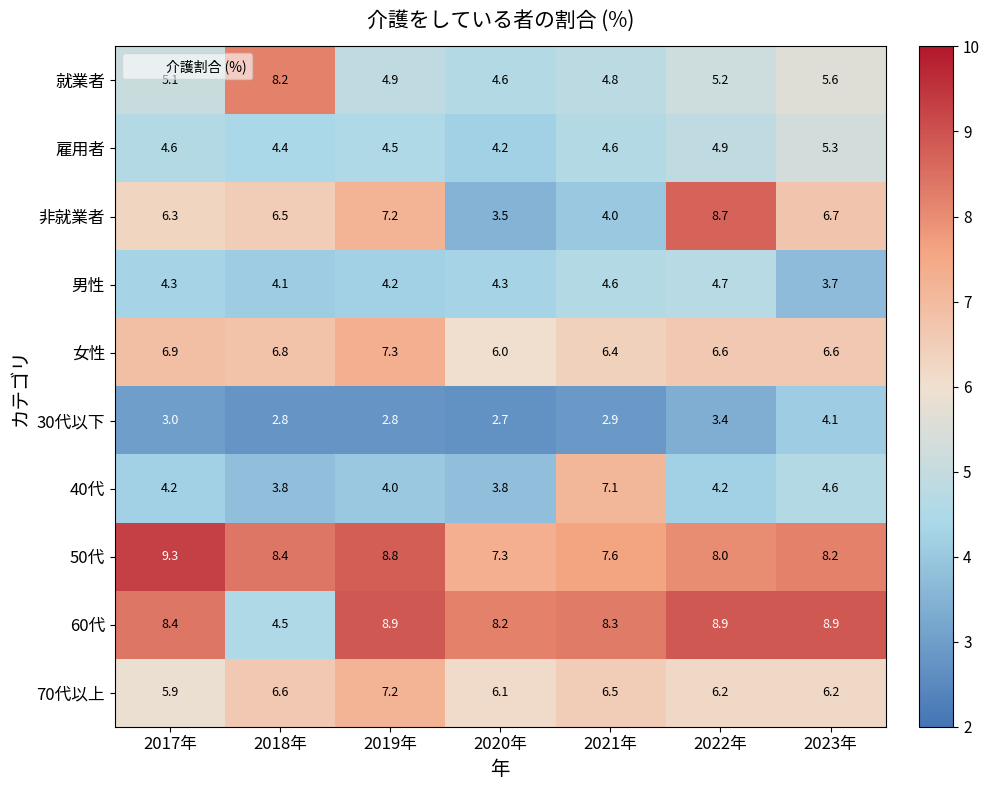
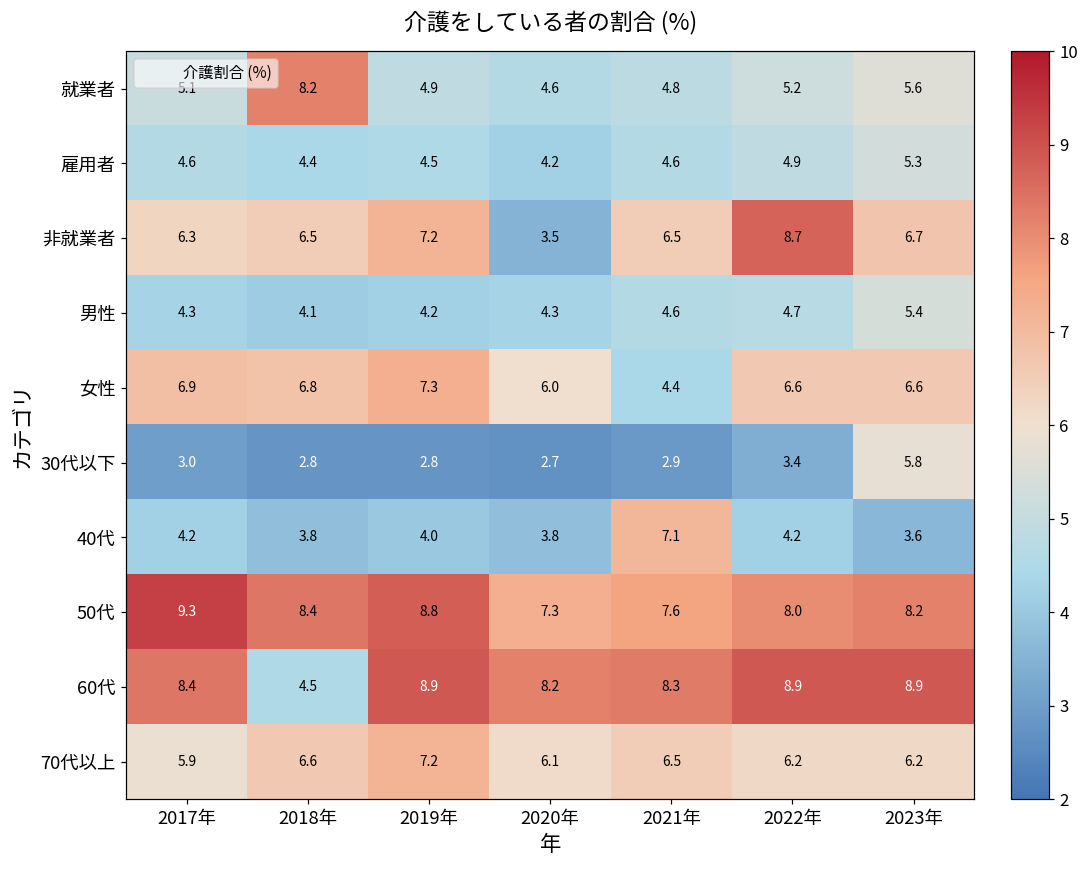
非就業者, 2021年: 4.0 -> 6.5
男性, 2023年: 3.7 -> 5.4
女性, 2021年: 6.4 -> 4.4
30代以下, 2023年: 4.1 -> 5.8
40代, 2023年: 4.6 -> 3.6
